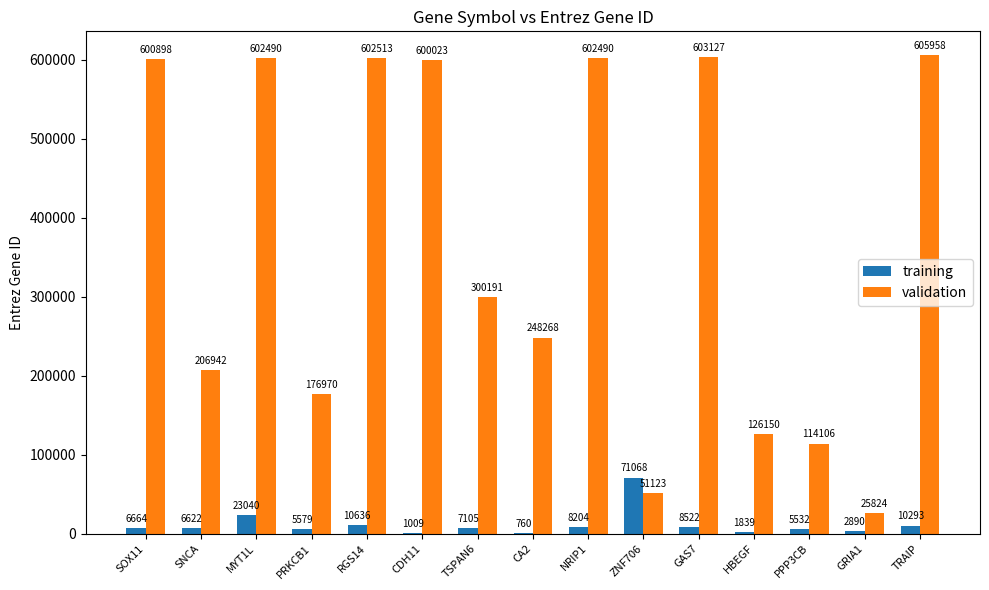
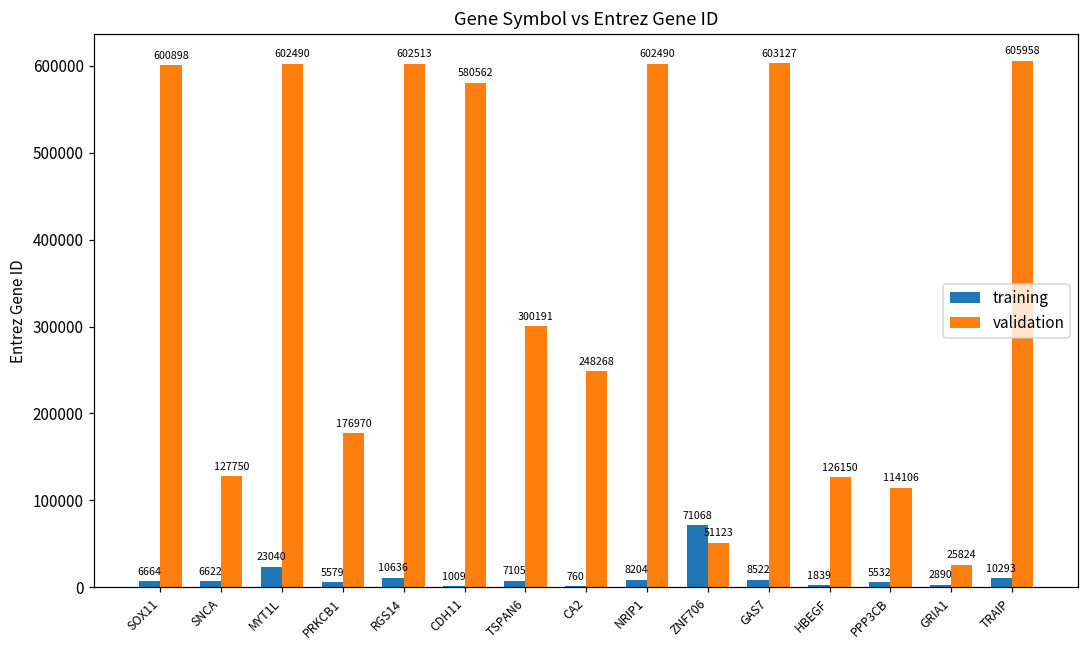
validation, SNCA: 206942 -> 127750
validation, CDH11: 600023 -> 580562
